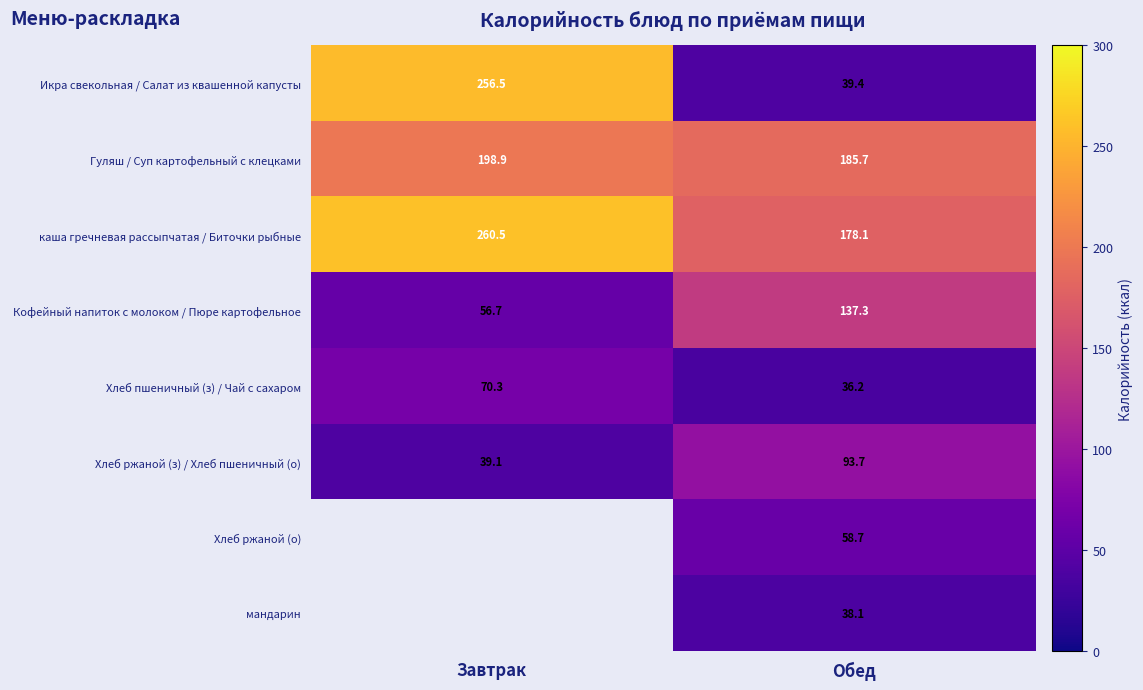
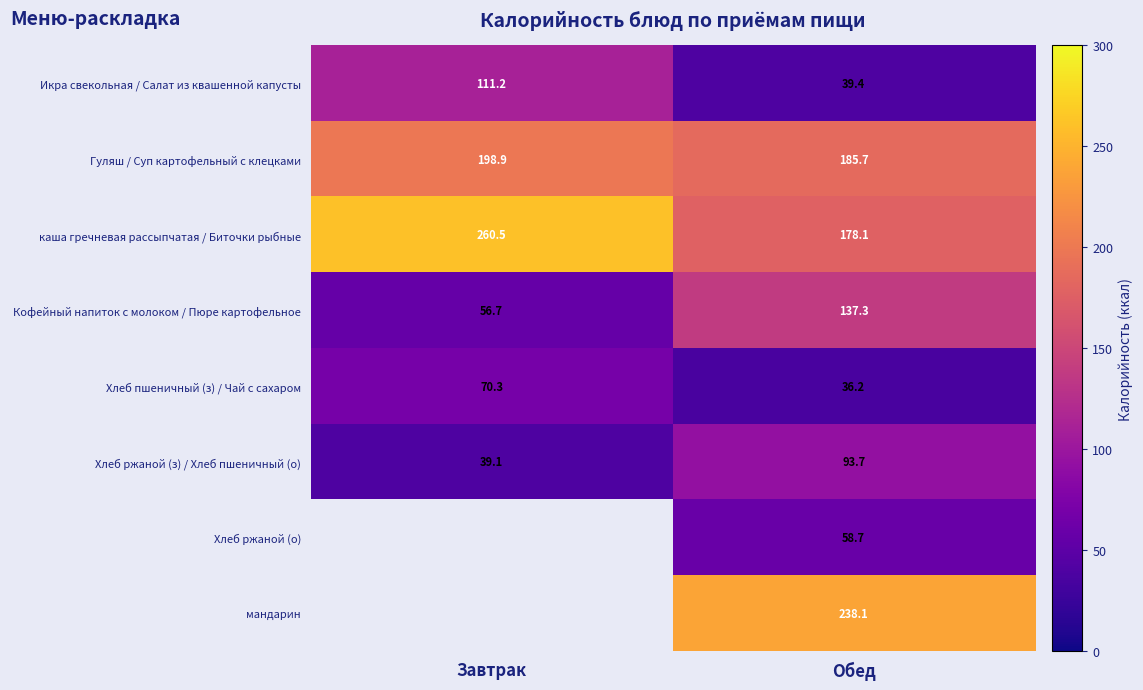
Икра свекольная / Салат из квашенной капусты, Завтрак: 256.5 -> 111.2
мандарин, Обед: 38.1 -> 238.1
